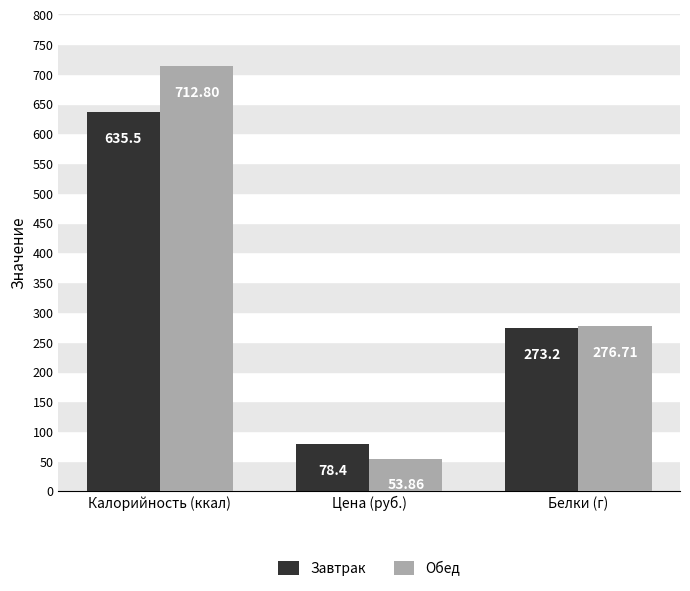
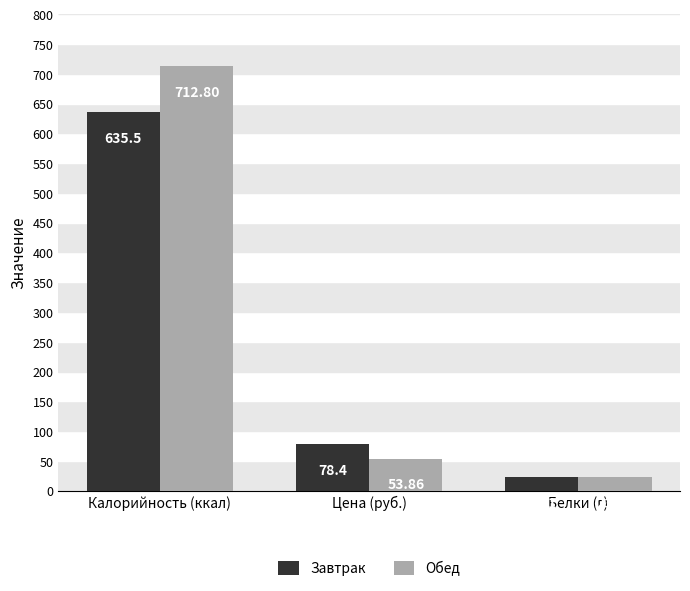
Завтрак, Белки (г): 270 -> 20
Обед, Белки (г): 280 -> 20
